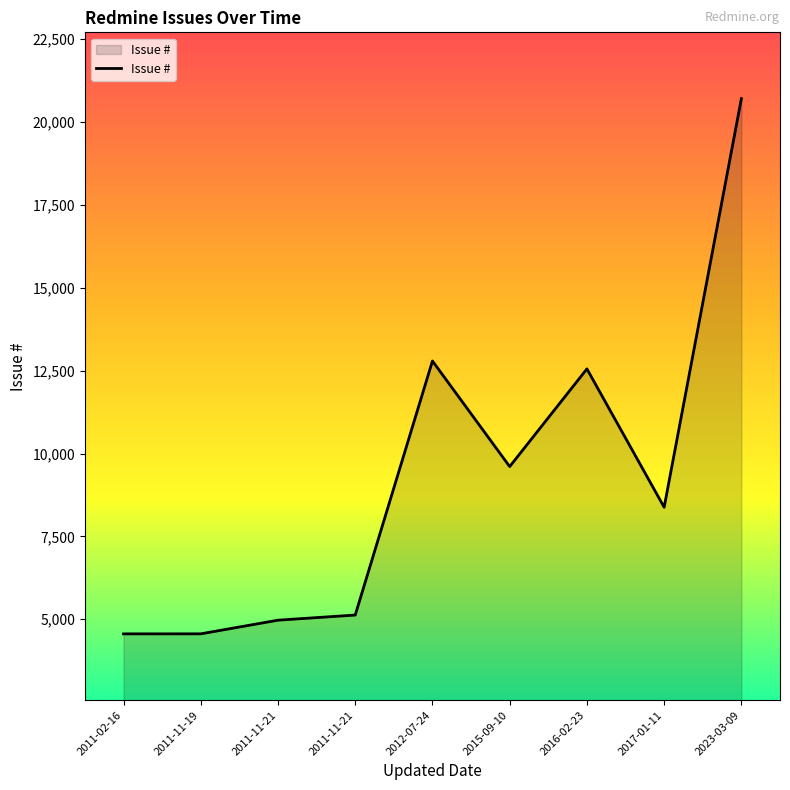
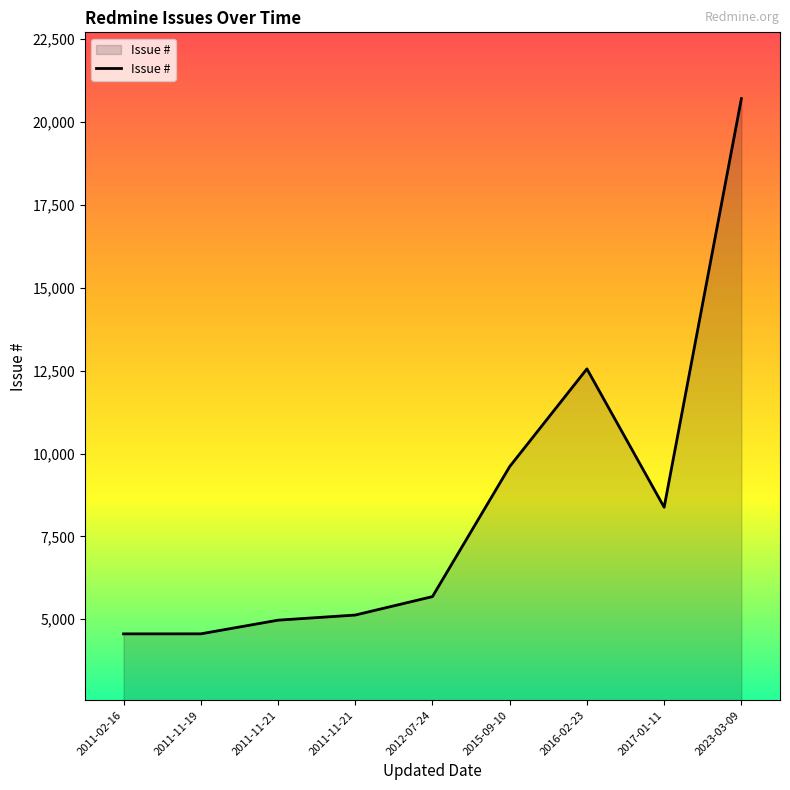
2012-07-24: 12,800 -> 5,700
